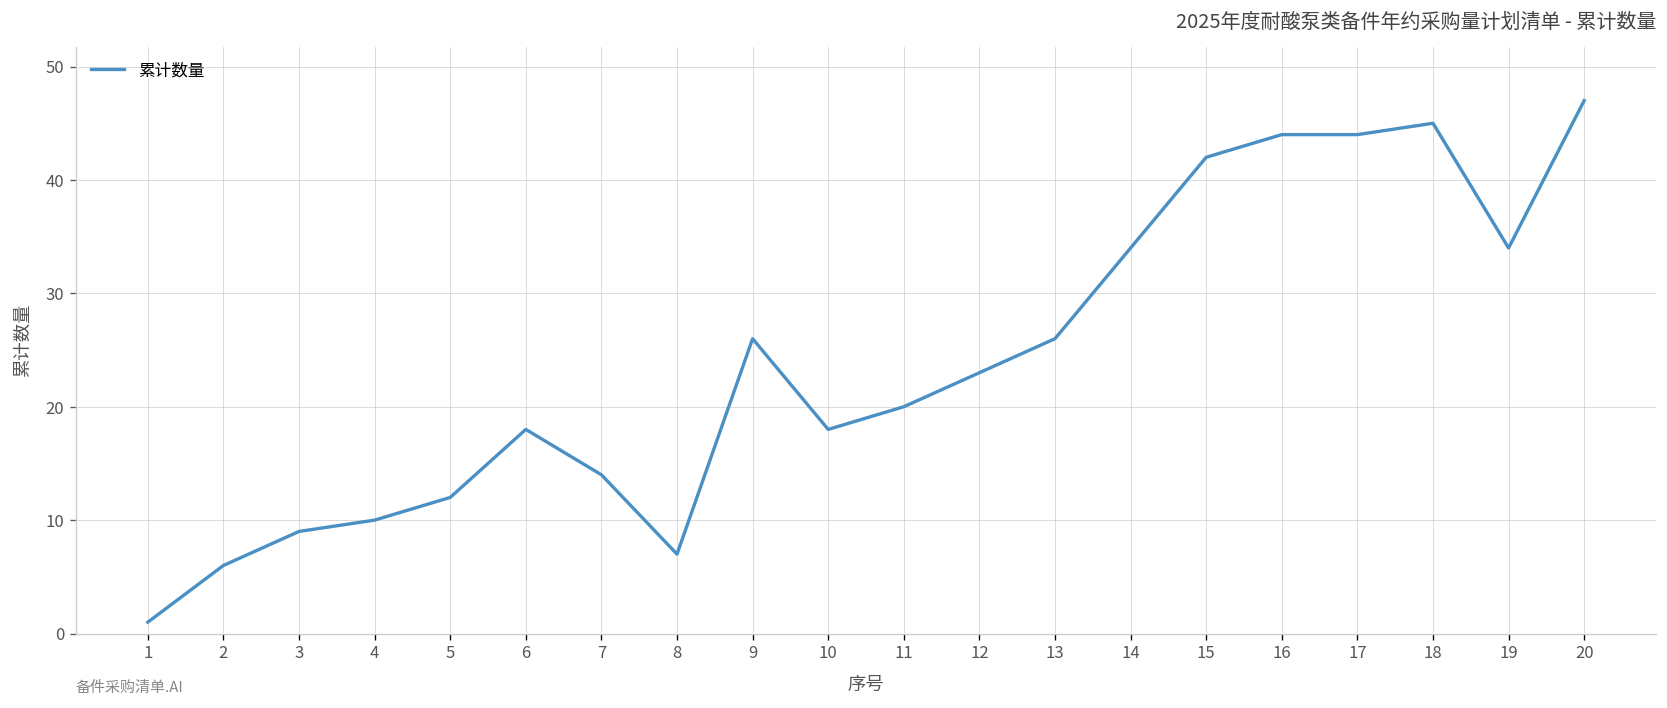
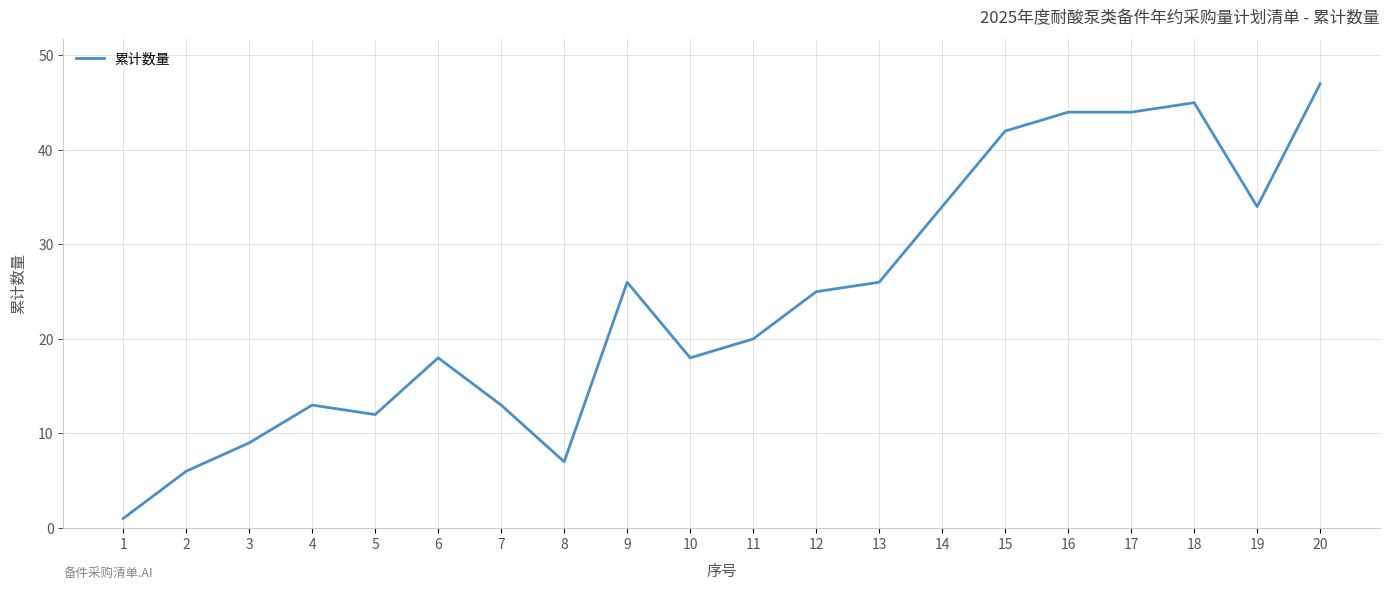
4: 10 -> 13
7: 14 -> 13
12: 23 -> 25
